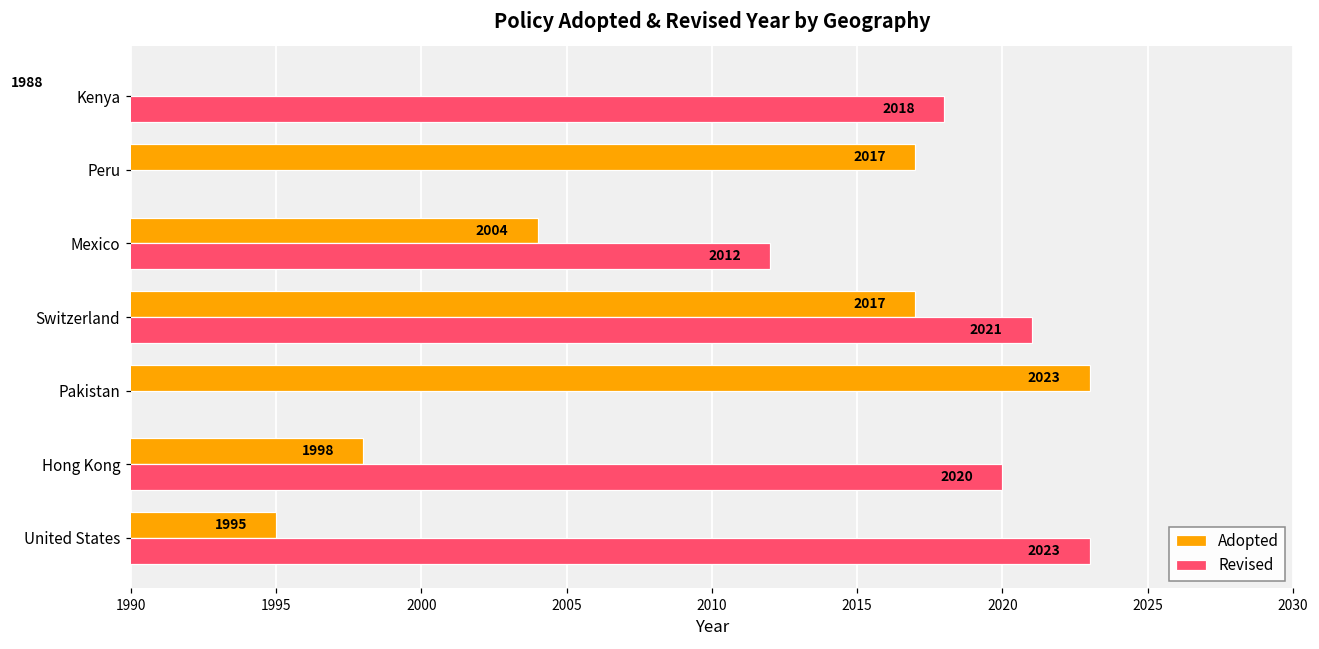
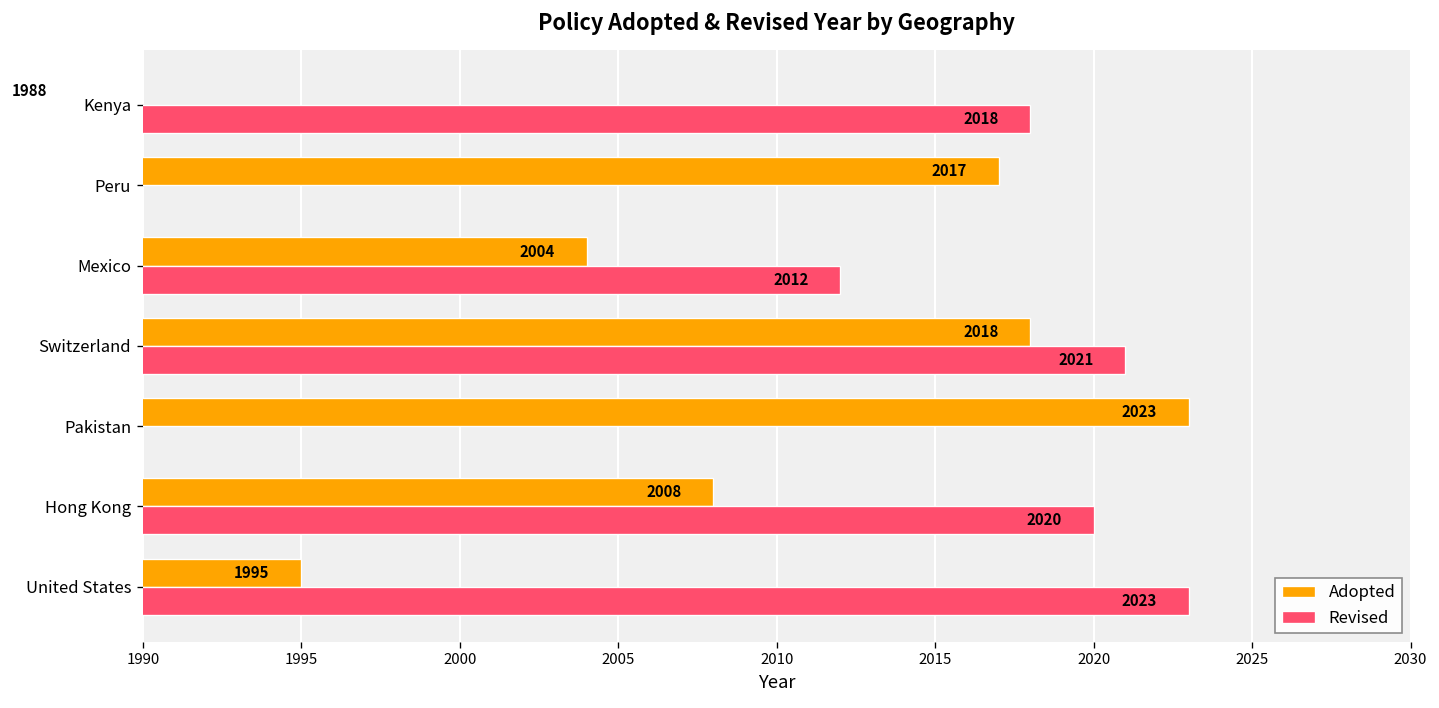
Adopted, Switzerland: 2017 -> 2018
Adopted, Hong Kong: 1998 -> 2008
